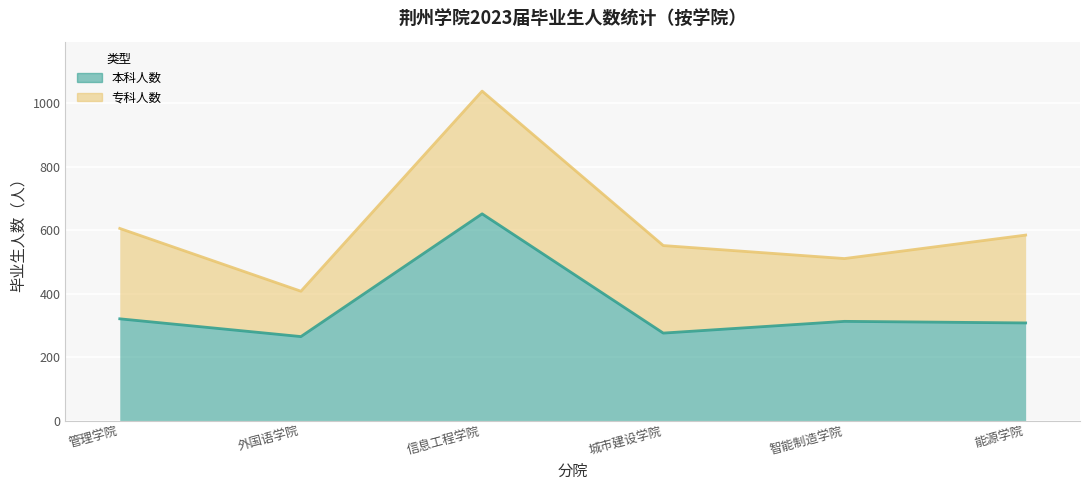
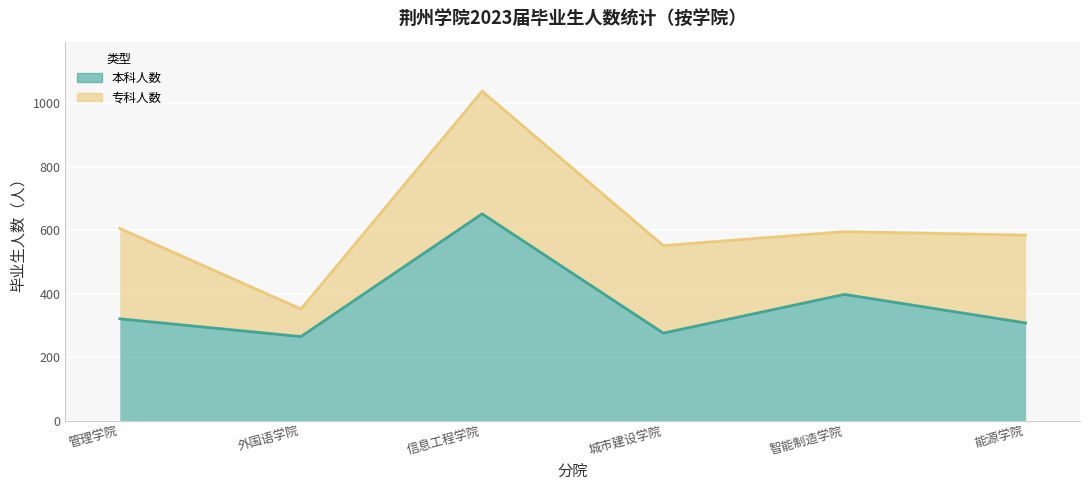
专科人数, 外国语学院: 140 -> 90
本科人数, 智能制造学院: 310 -> 400
